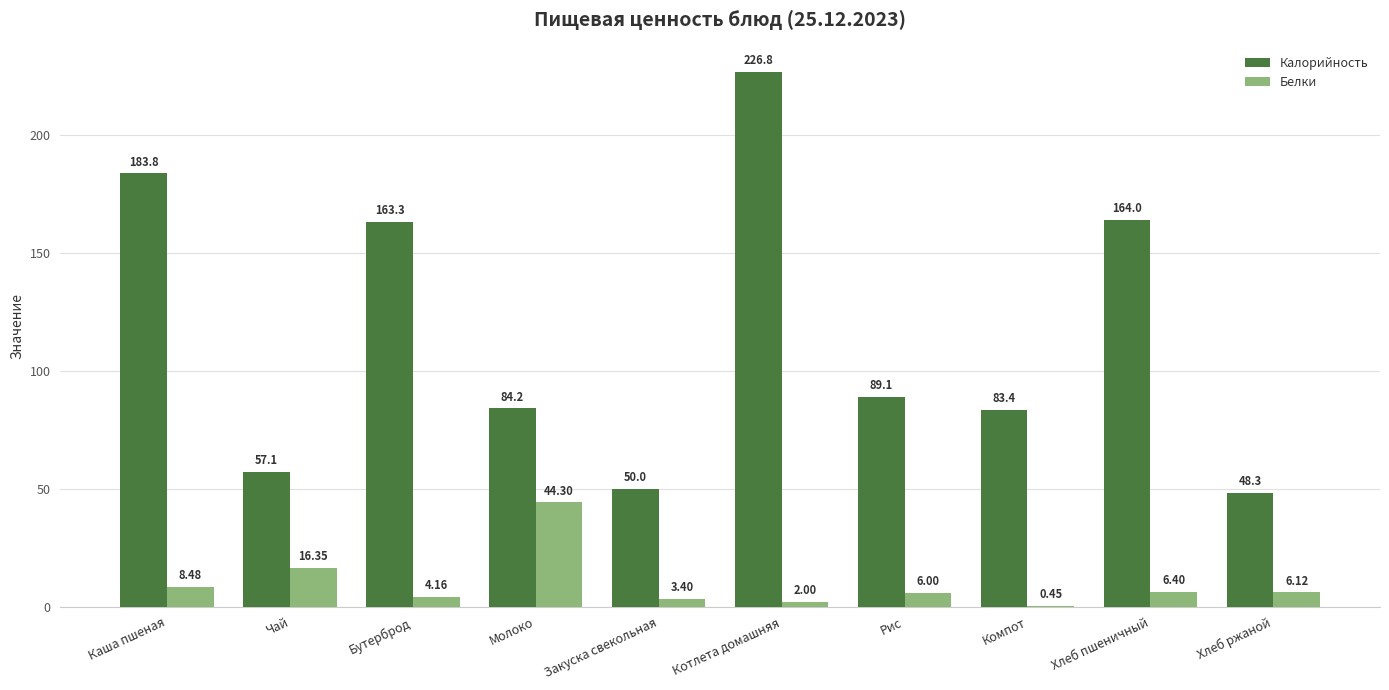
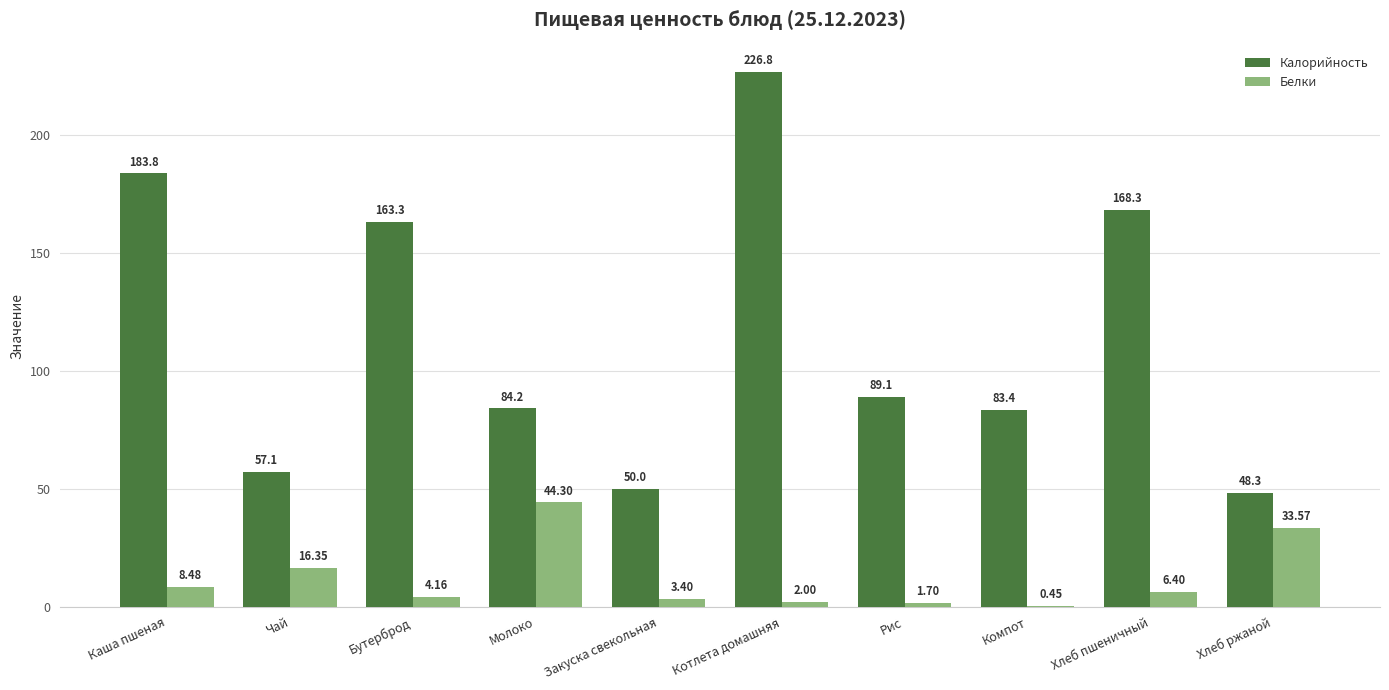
Белки, Рис: 6.00 -> 1.70
Калорийность, Хлеб пшеничный: 164.0 -> 168.3
Белки, Хлеб ржаной: 6.12 -> 33.57
